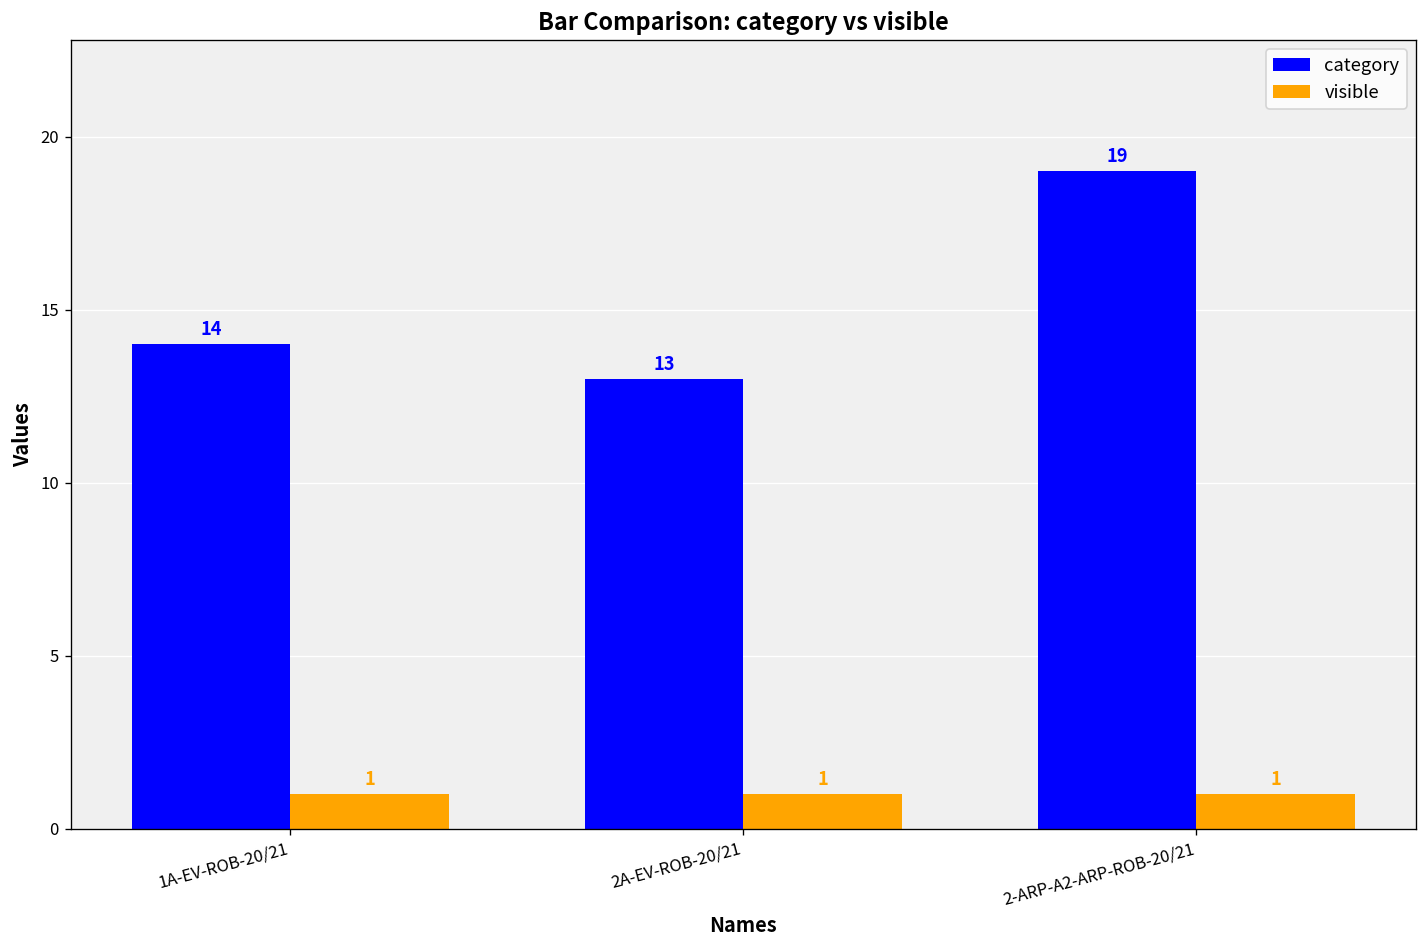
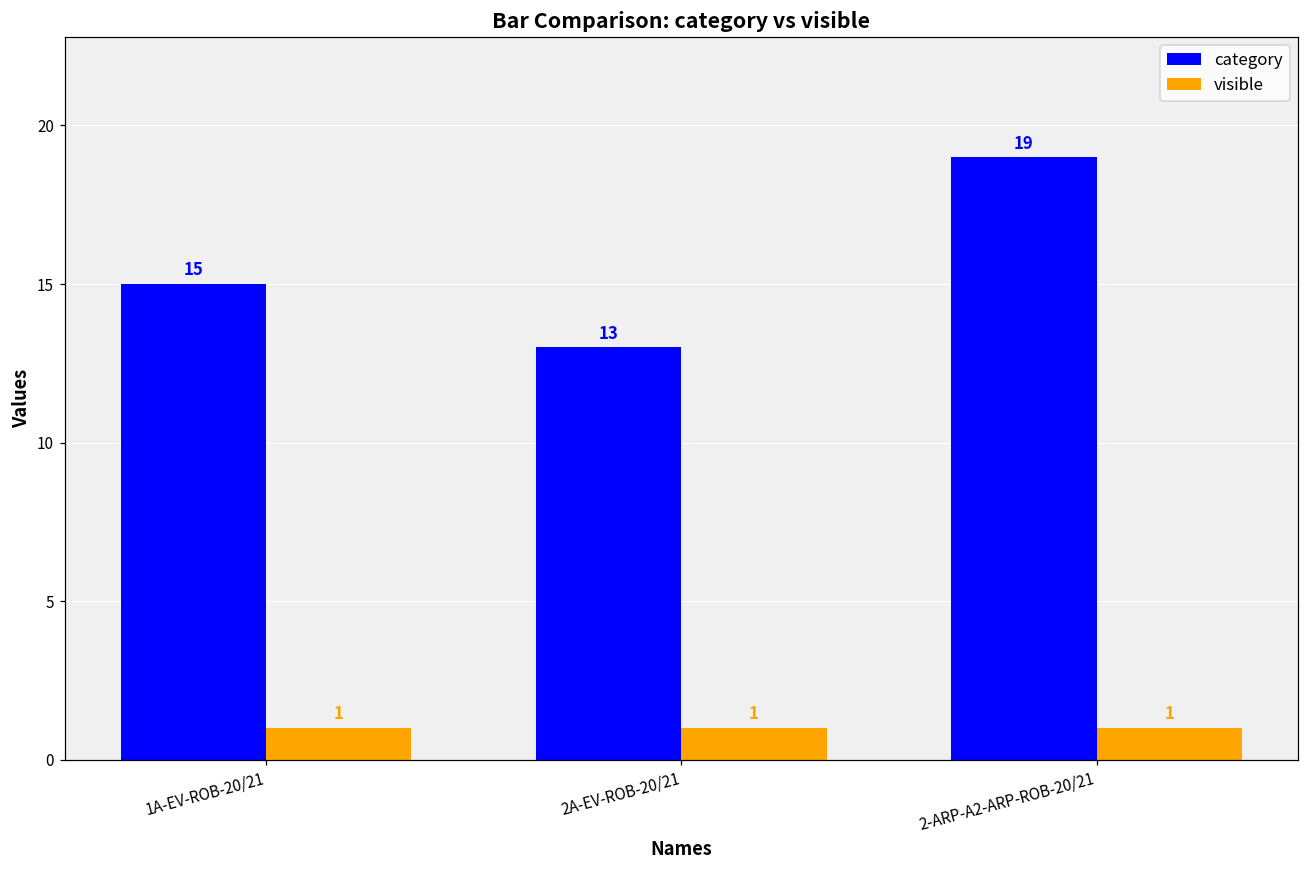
category, 1A-EV-ROB-20/21: 14 -> 15
